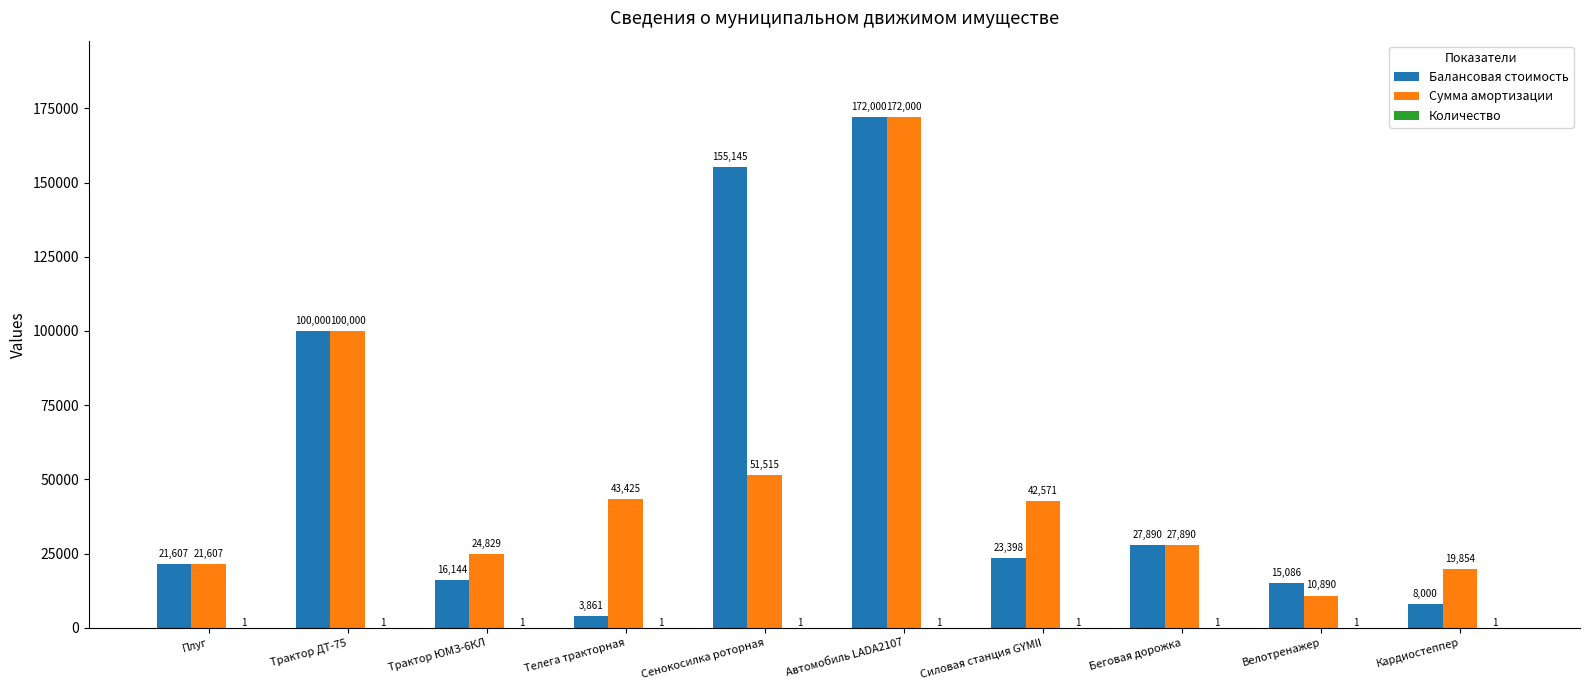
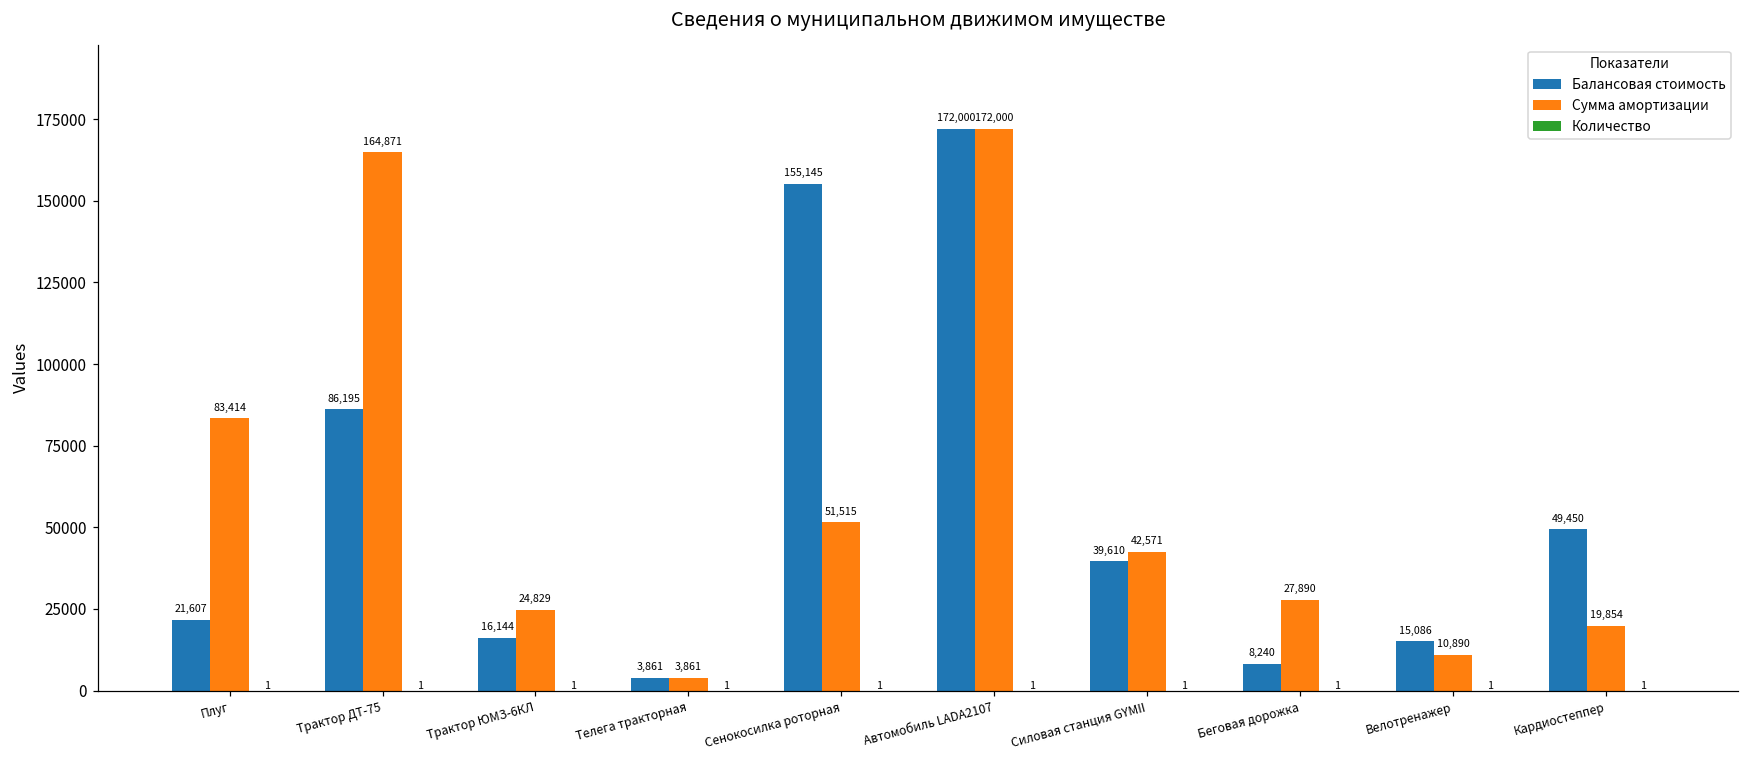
Сумма амортизации, Плуг: 21,607 -> 83,414
Балансовая стоимость, Трактор ДТ-75: 100,000 -> 86,195
Сумма амортизации, Трактор ДТ-75: 100,000 -> 164,871
Сумма амортизации, Телега тракторная: 43,425 -> 3,861
Балансовая стоимость, Силовая станция GYMII: 23,398 -> 39,610
Балансовая стоимость, Беговая дорожка: 27,890 -> 8,240
Балансовая стоимость, Кардиостеппер: 8,000 -> 49,450
